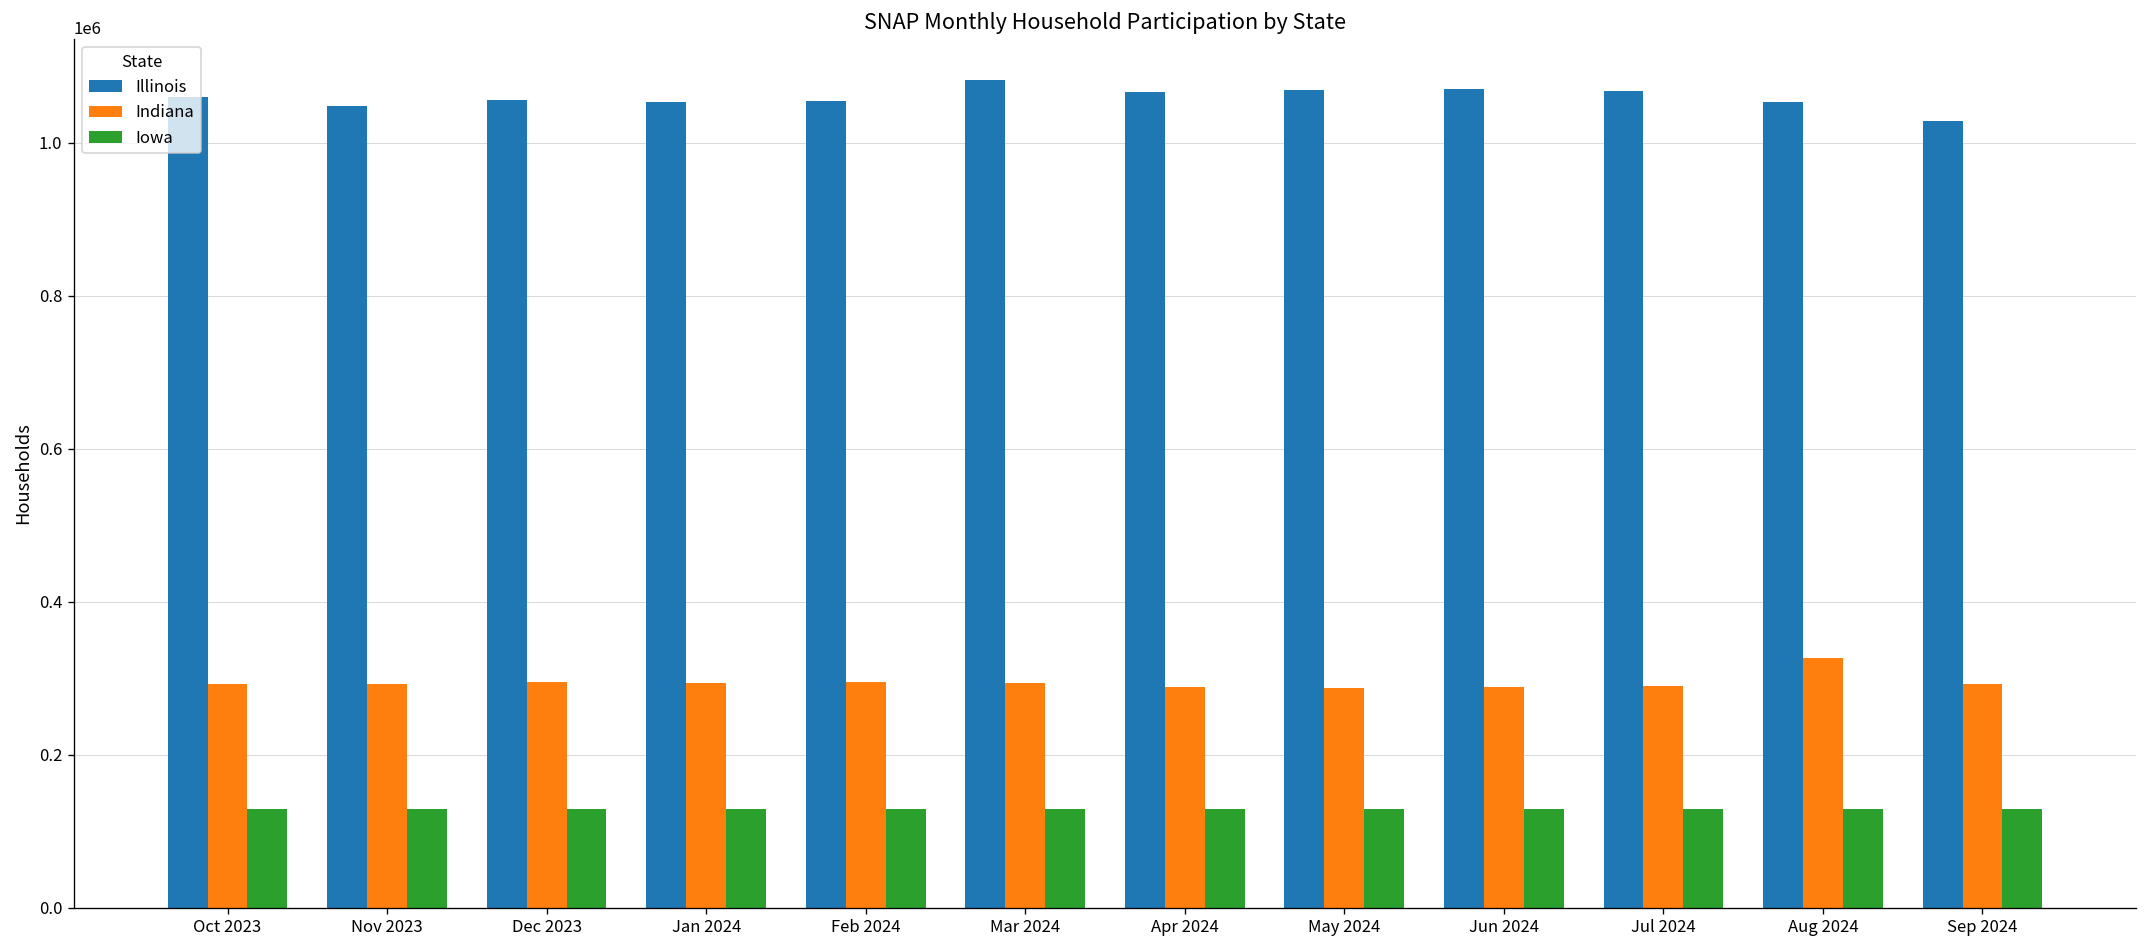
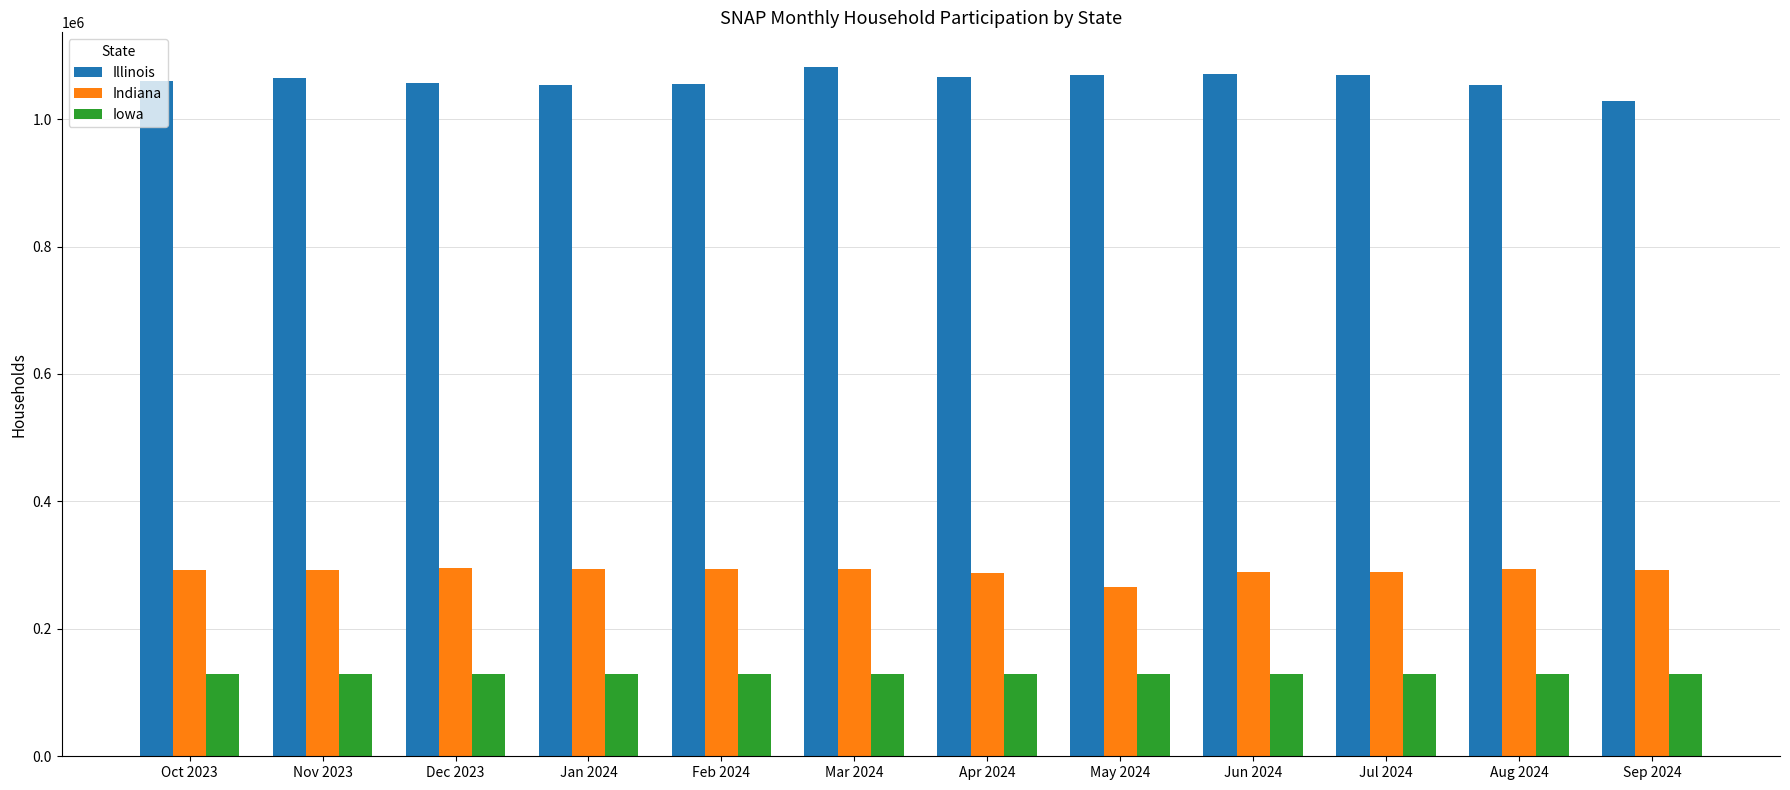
Illinois, Nov 2023: 1050000 -> 1060000
Indiana, May 2024: 290000 -> 270000
Indiana, Aug 2024: 330000 -> 290000
